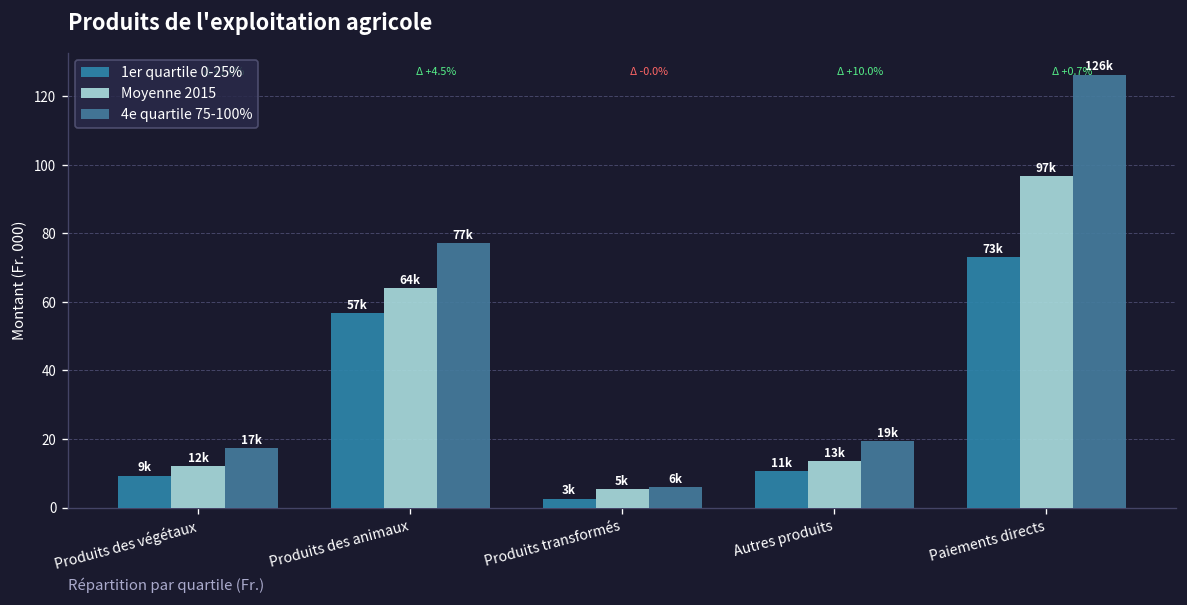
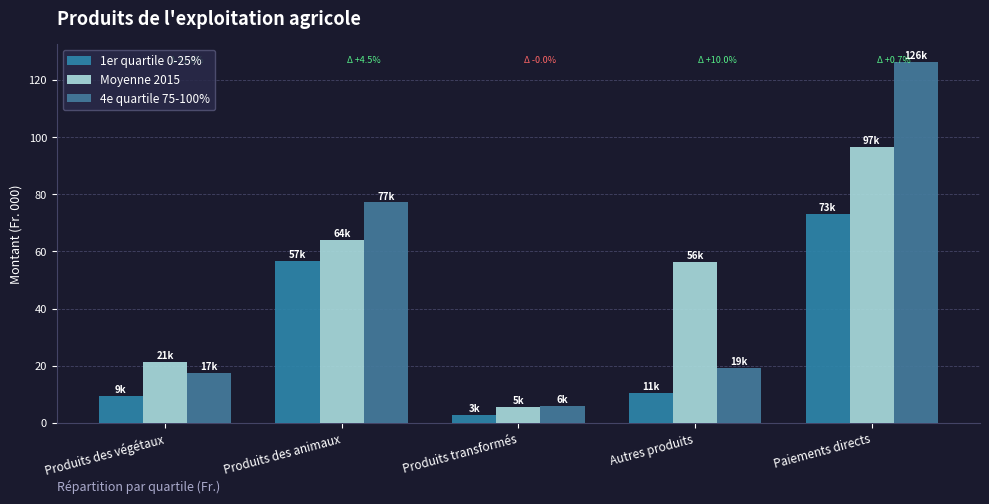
Moyenne 2015, Produits des végétaux: 12k -> 21k
Moyenne 2015, Autres produits: 13k -> 56k
